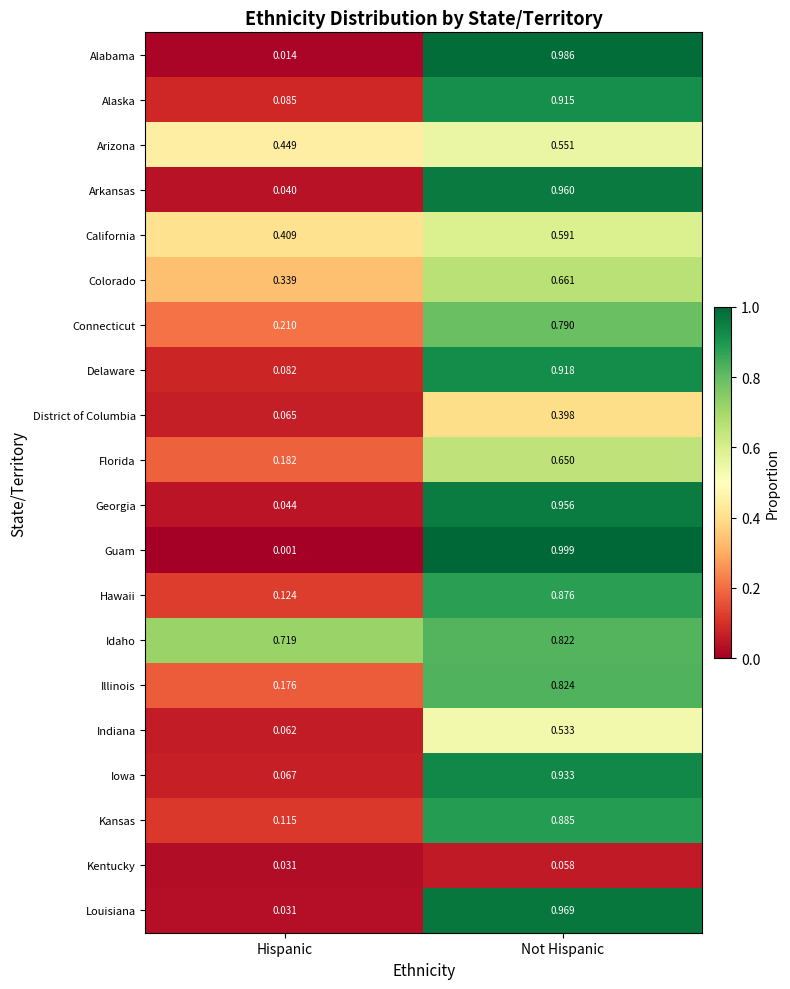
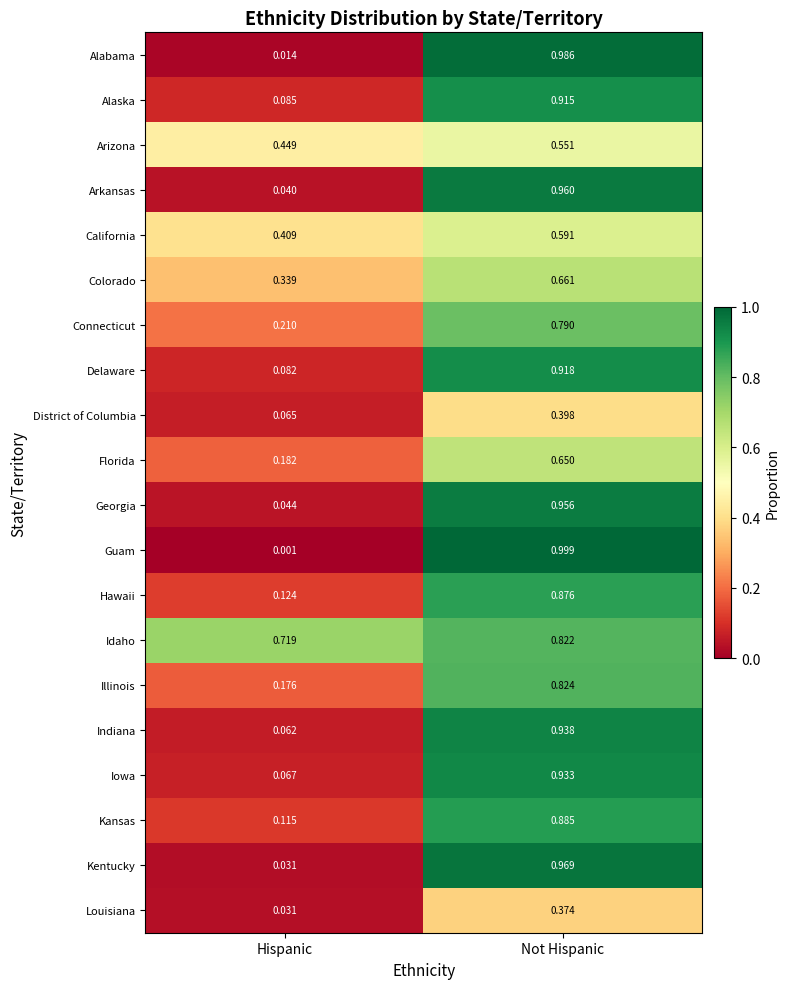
Indiana, Not Hispanic: 0.533 -> 0.938
Kentucky, Not Hispanic: 0.058 -> 0.969
Louisiana, Not Hispanic: 0.969 -> 0.374
